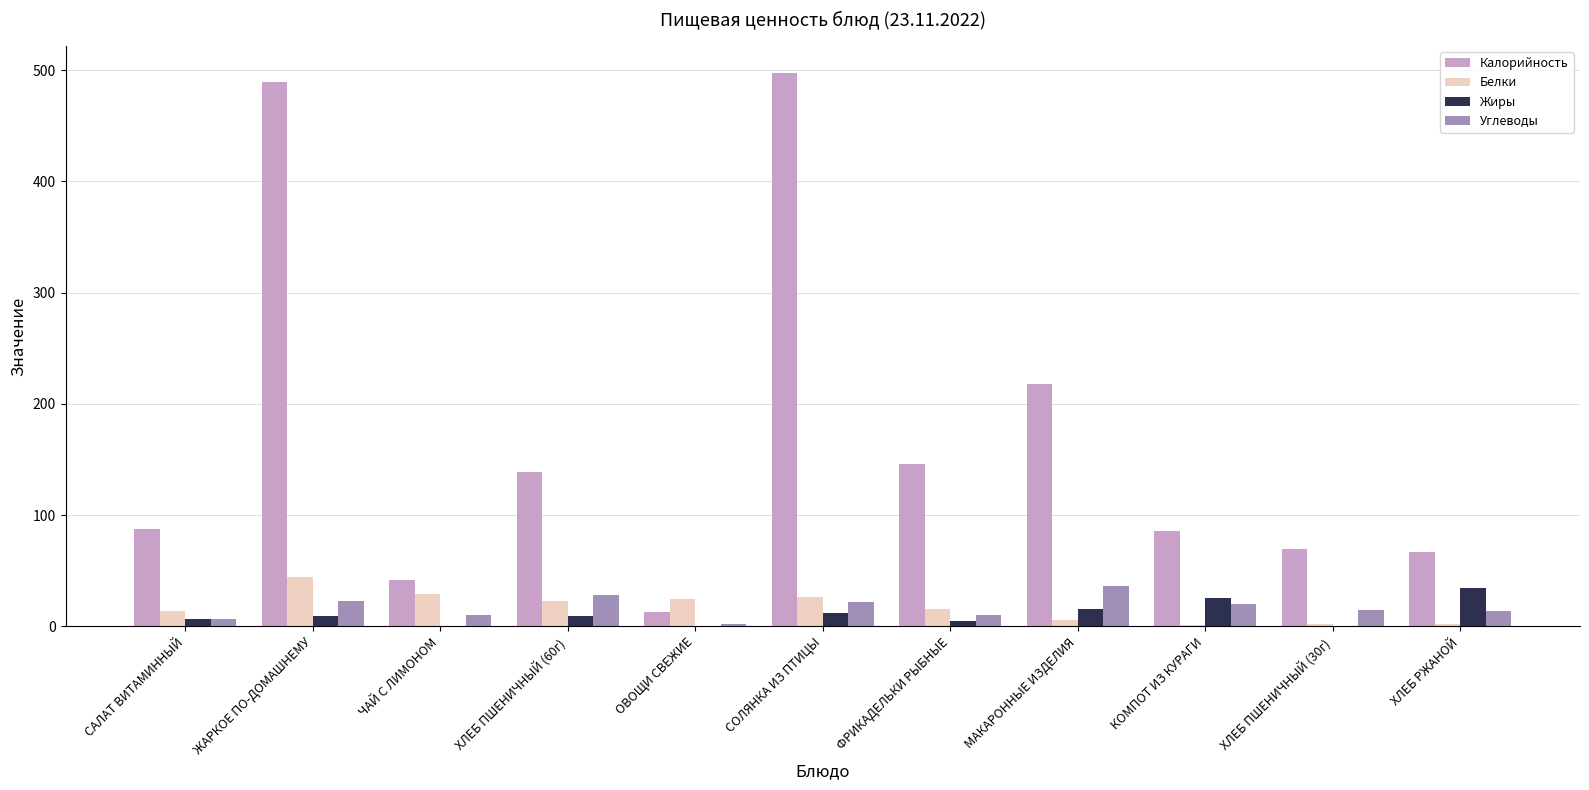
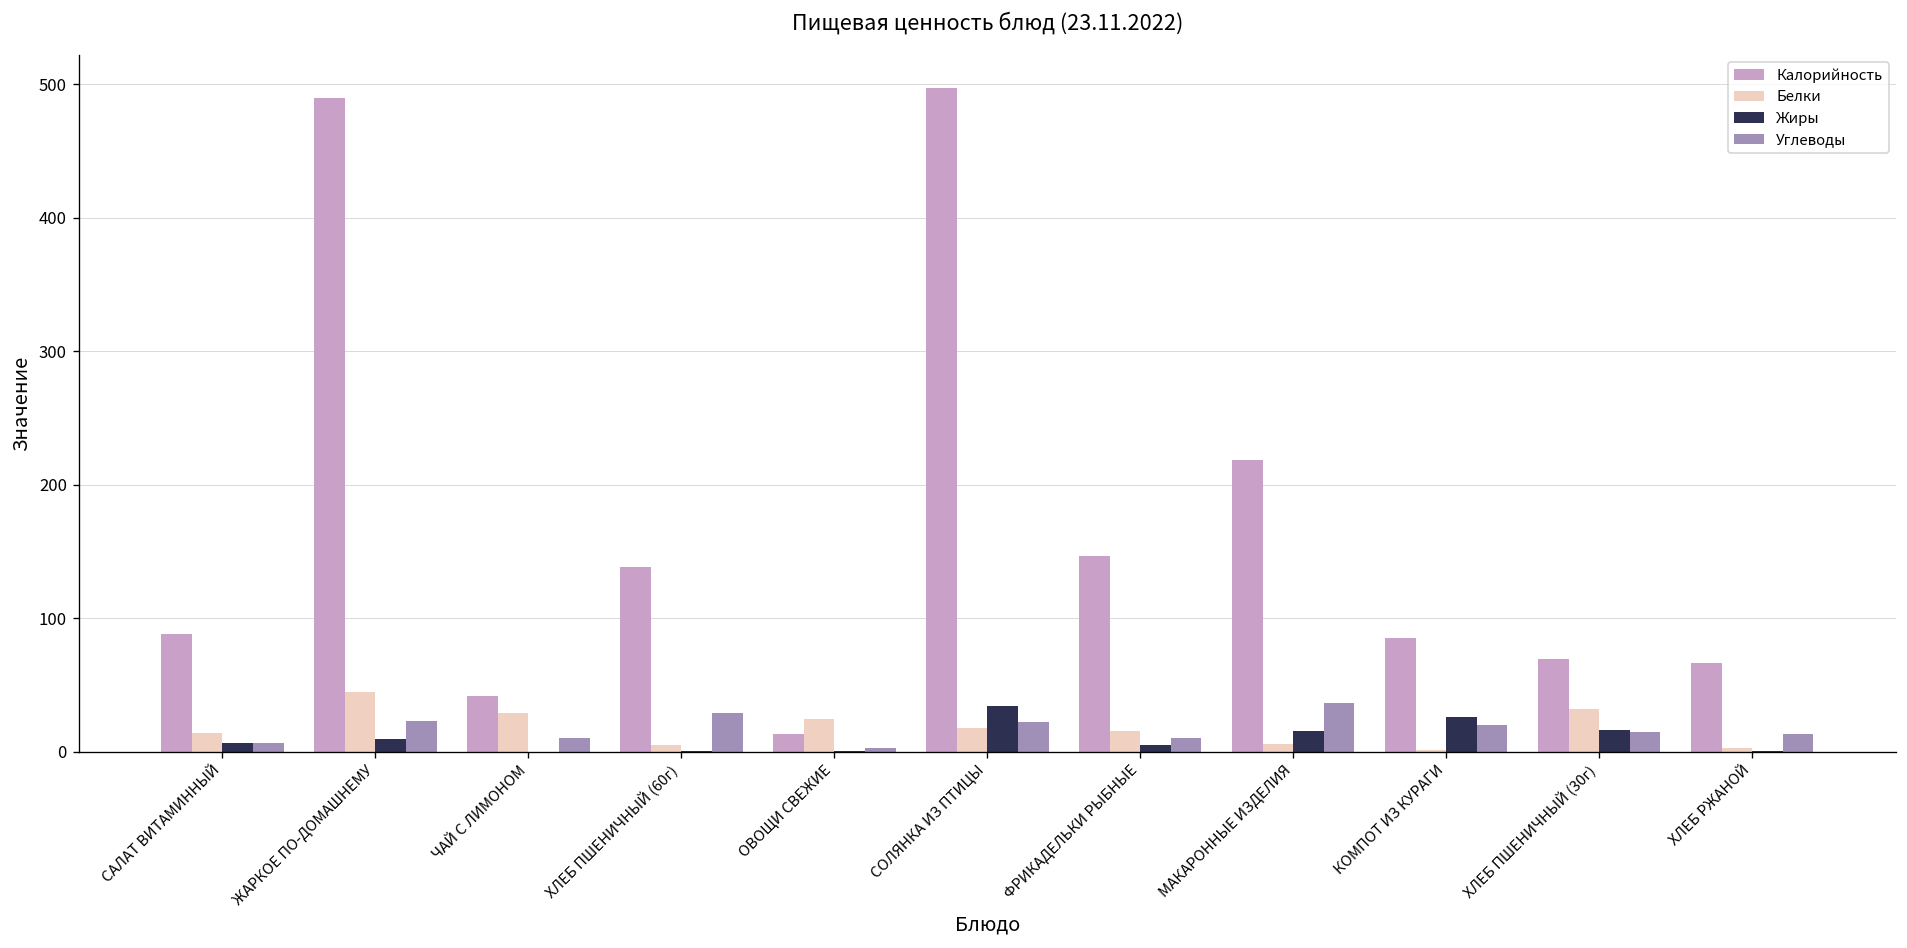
Белки, ХЛЕБ ПШЕНИЧНЫЙ (60г): 22 -> 5
Жиры, ХЛЕБ ПШЕНИЧНЫЙ (60г): 9 -> 1
Белки, СОЛЯНКА ИЗ ПТИЦЫ: 26 -> 18
Жиры, СОЛЯНКА ИЗ ПТИЦЫ: 12 -> 34
Белки, ХЛЕБ ПШЕНИЧНЫЙ (30г): 2 -> 32
Жиры, ХЛЕБ ПШЕНИЧНЫЙ (30г): 0 -> 16
Жиры, ХЛЕБ РЖАНОЙ: 34 -> 0
